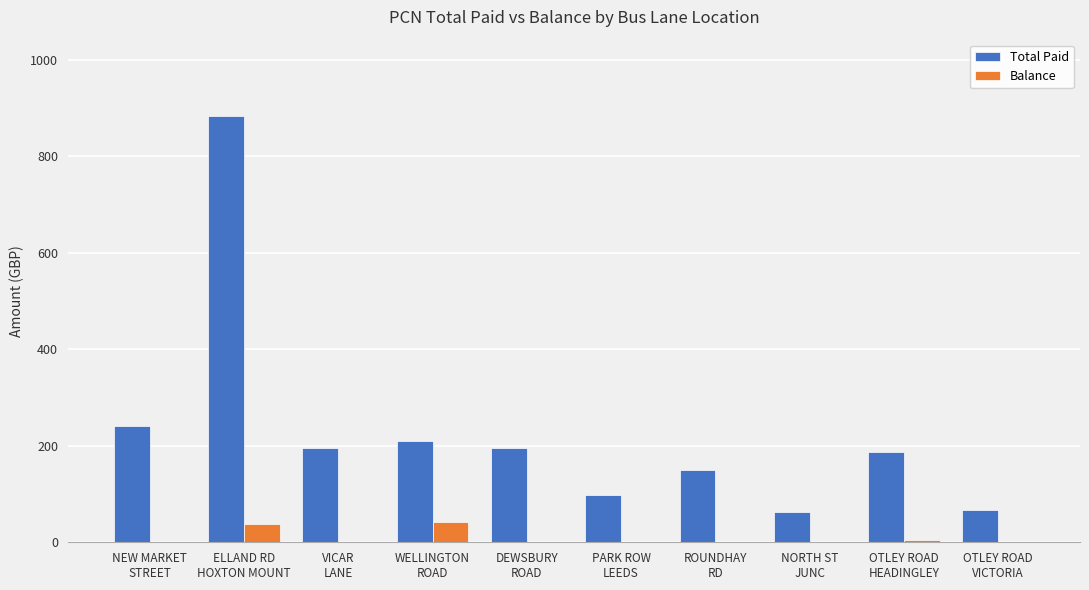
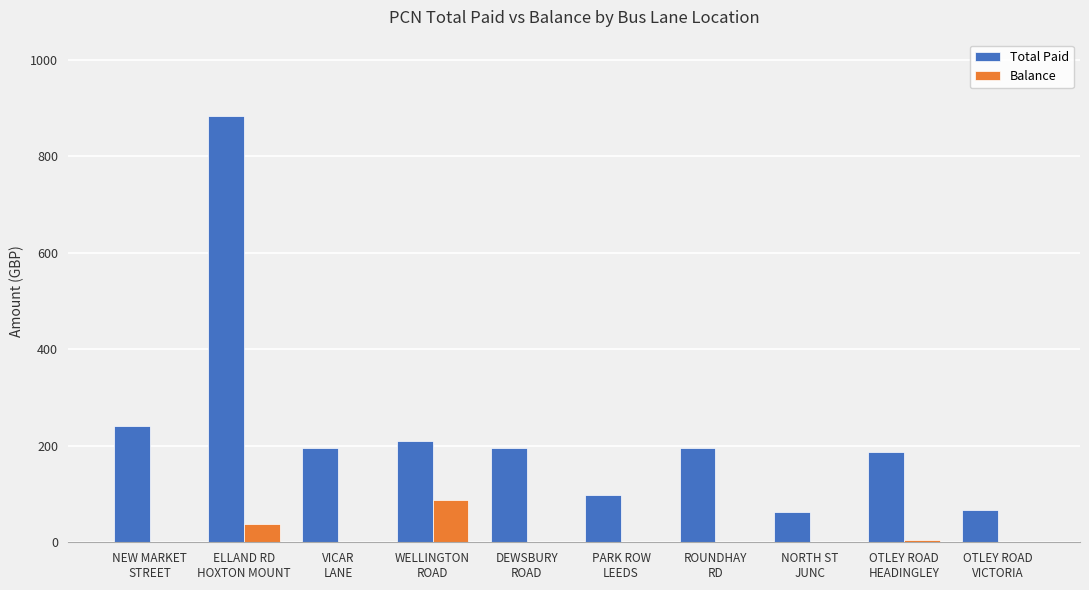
Balance, WELLINGTON ROAD: 40 -> 90
Total Paid, ROUNDHAY RD: 150 -> 200
